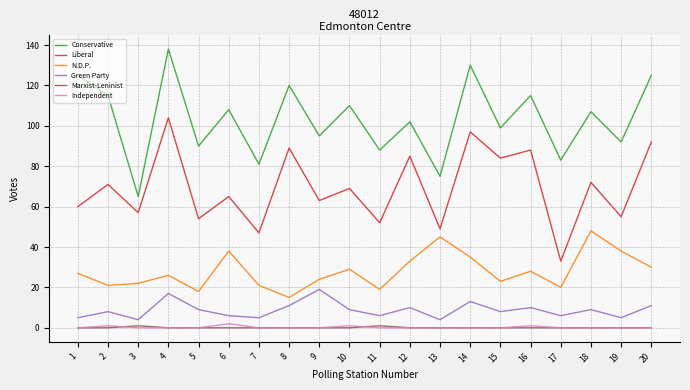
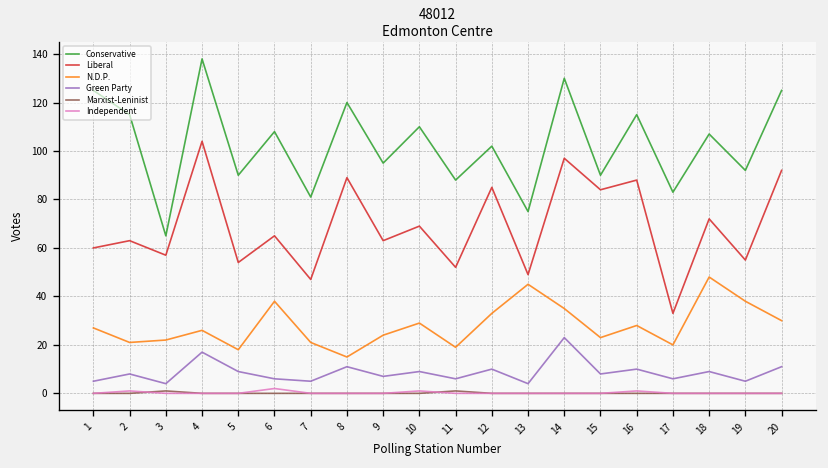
Liberal, 2: 71 -> 63
Green Party, 9: 19 -> 7
Green Party, 14: 13 -> 23
Conservative, 15: 99 -> 90
